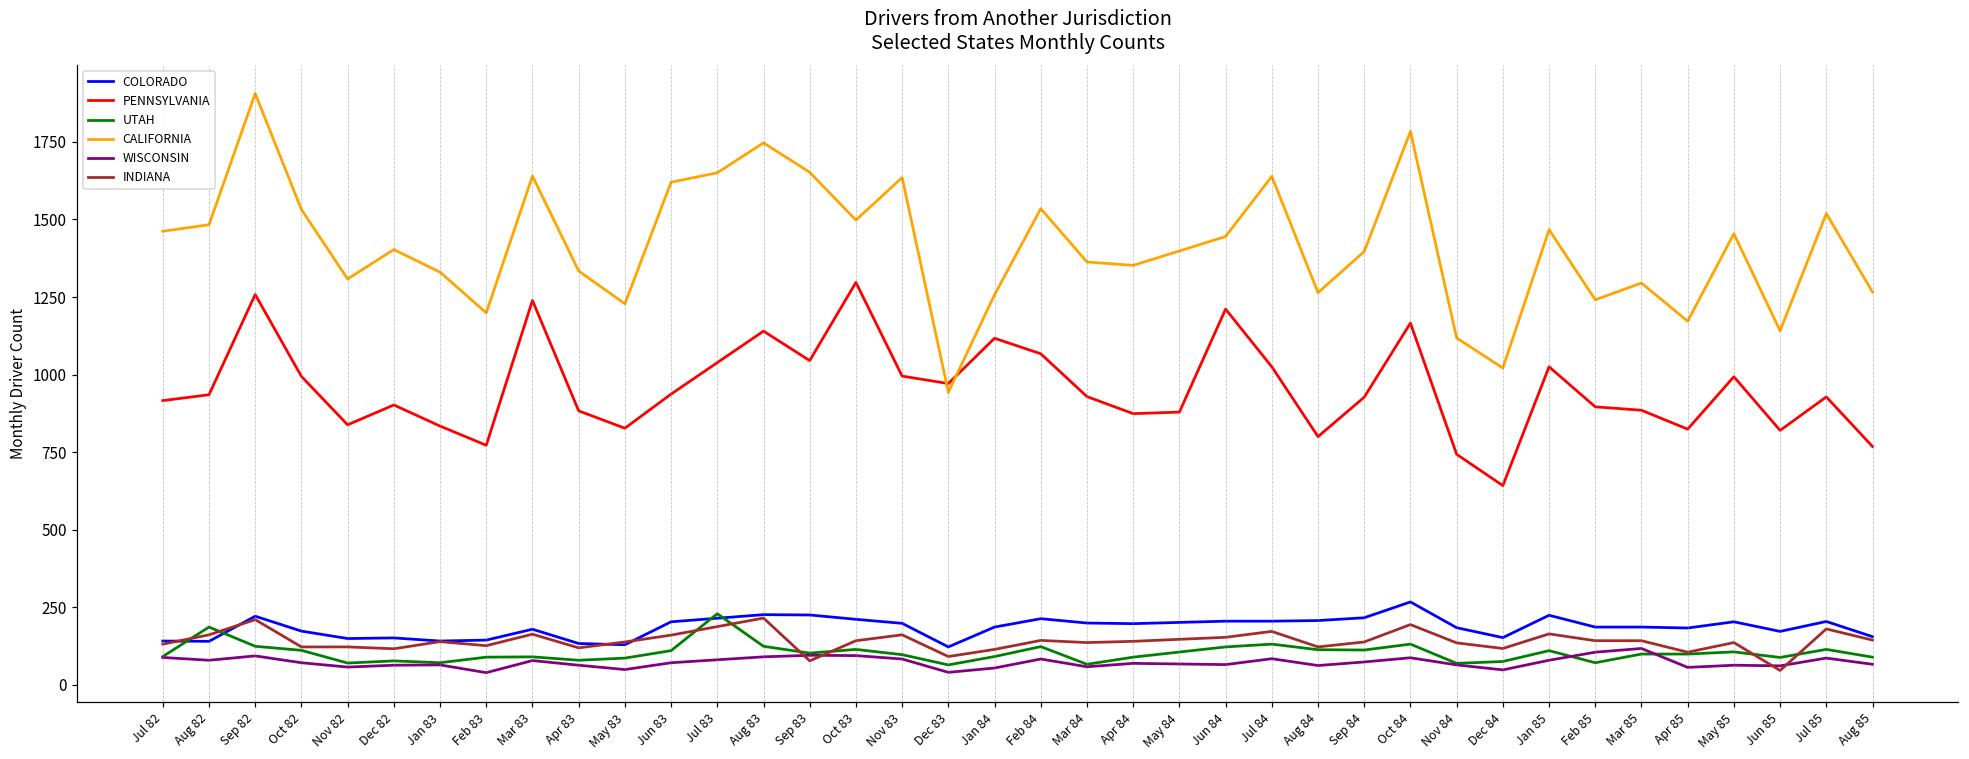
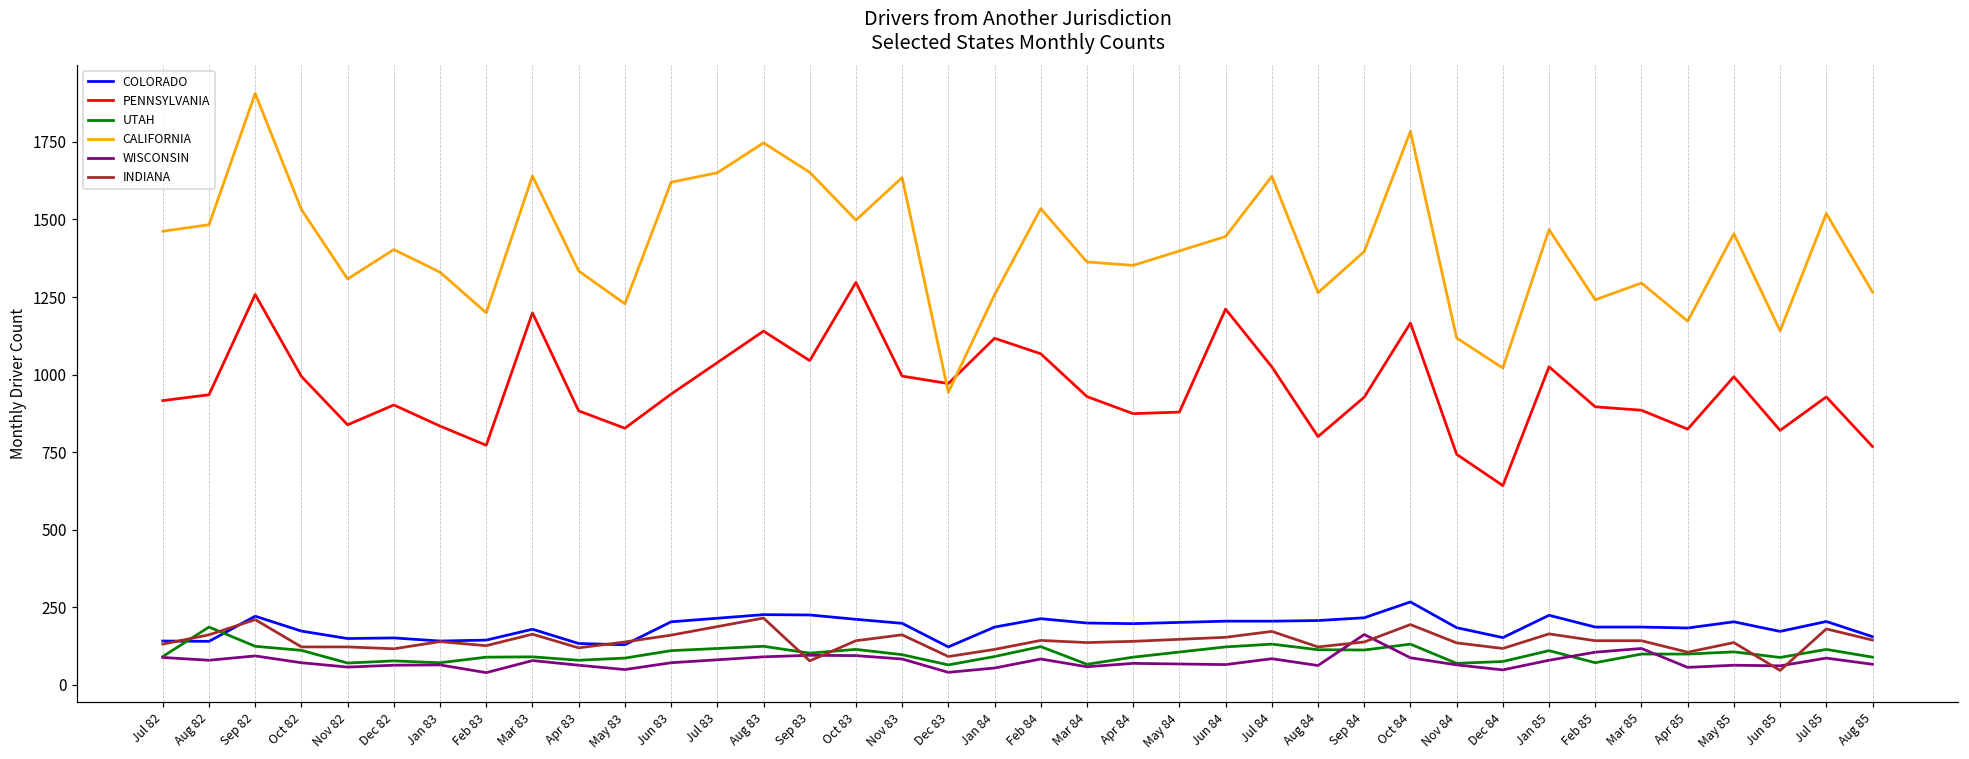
PENNSYLVANIA, Mar 83: 1240 -> 1200
UTAH, Jul 83: 230 -> 120
WISCONSIN, Sep 84: 70 -> 160
